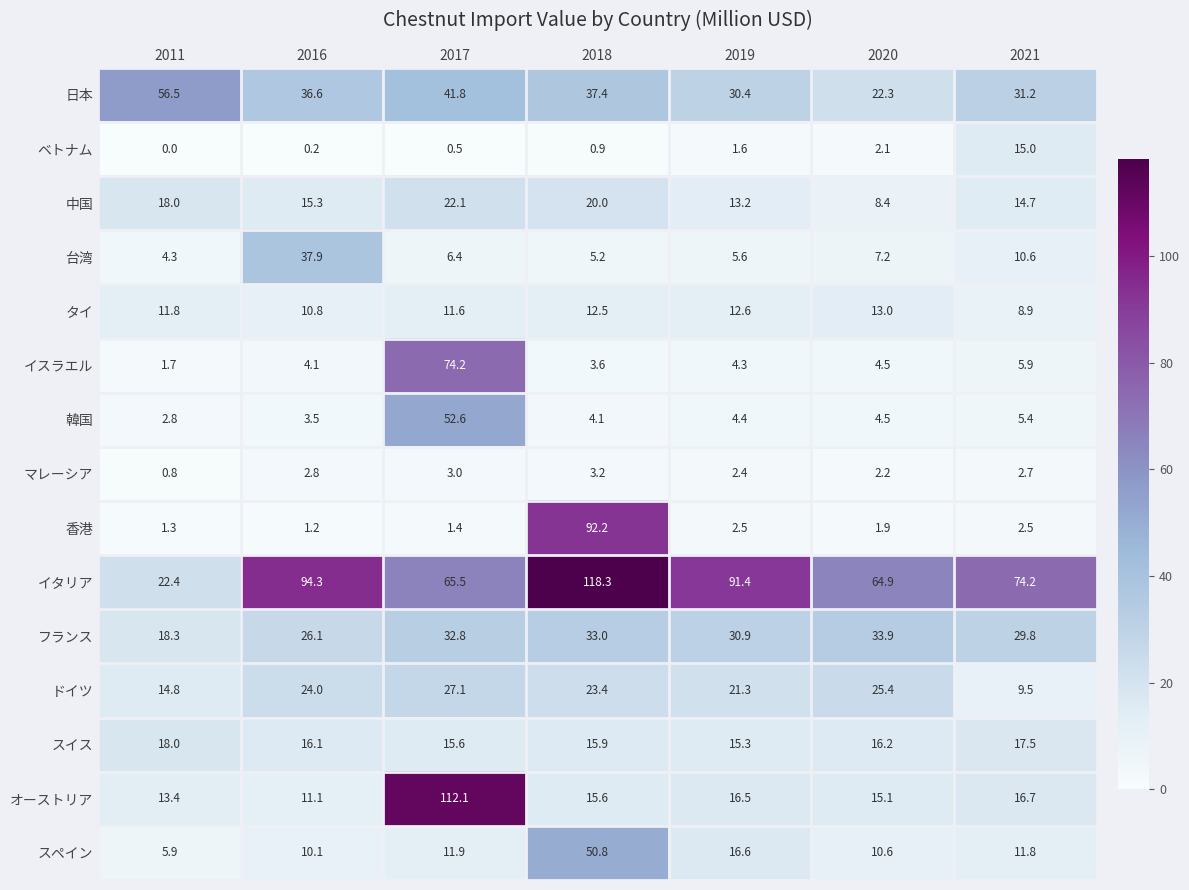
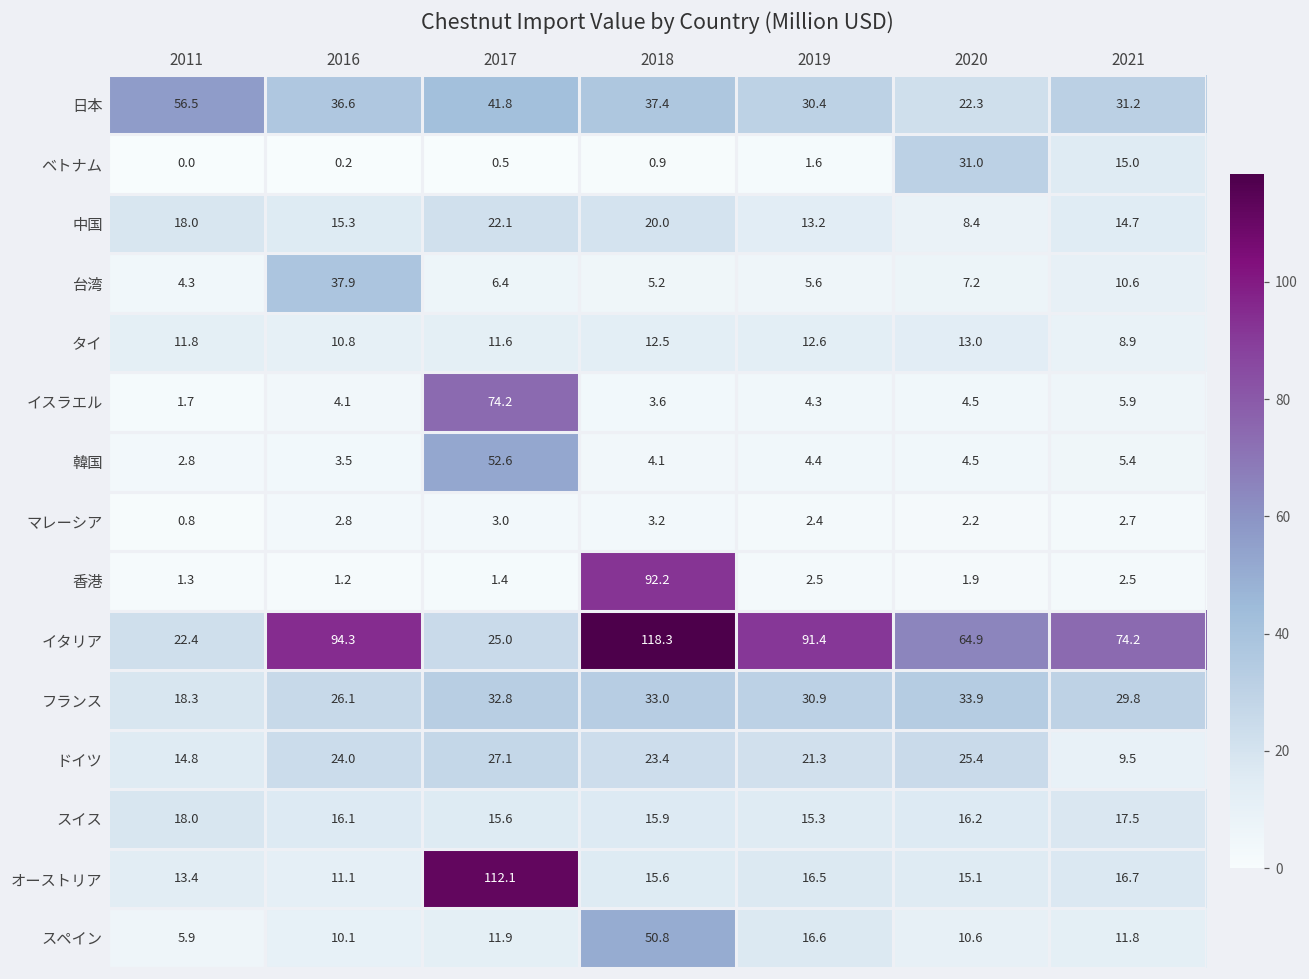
ベトナム, 2020: 2.1 -> 31.0
イタリア, 2017: 65.5 -> 25.0
